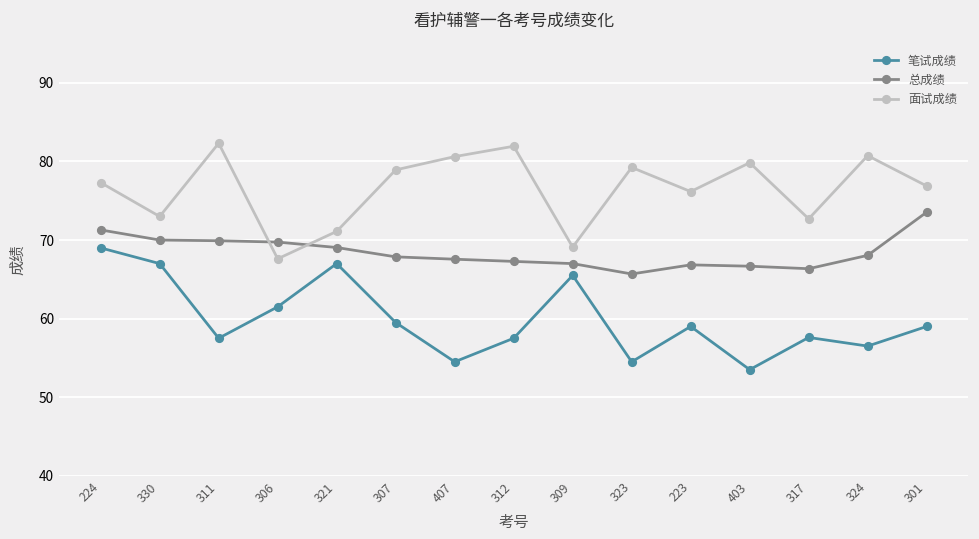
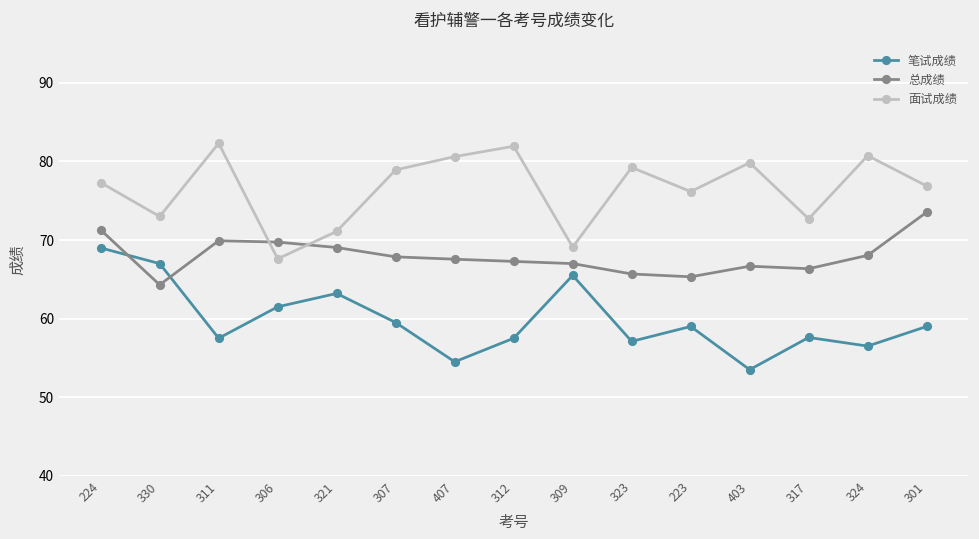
总成绩, 330: 70 -> 64
笔试成绩, 321: 67 -> 63
笔试成绩, 323: 55 -> 57
总成绩, 223: 67 -> 65
